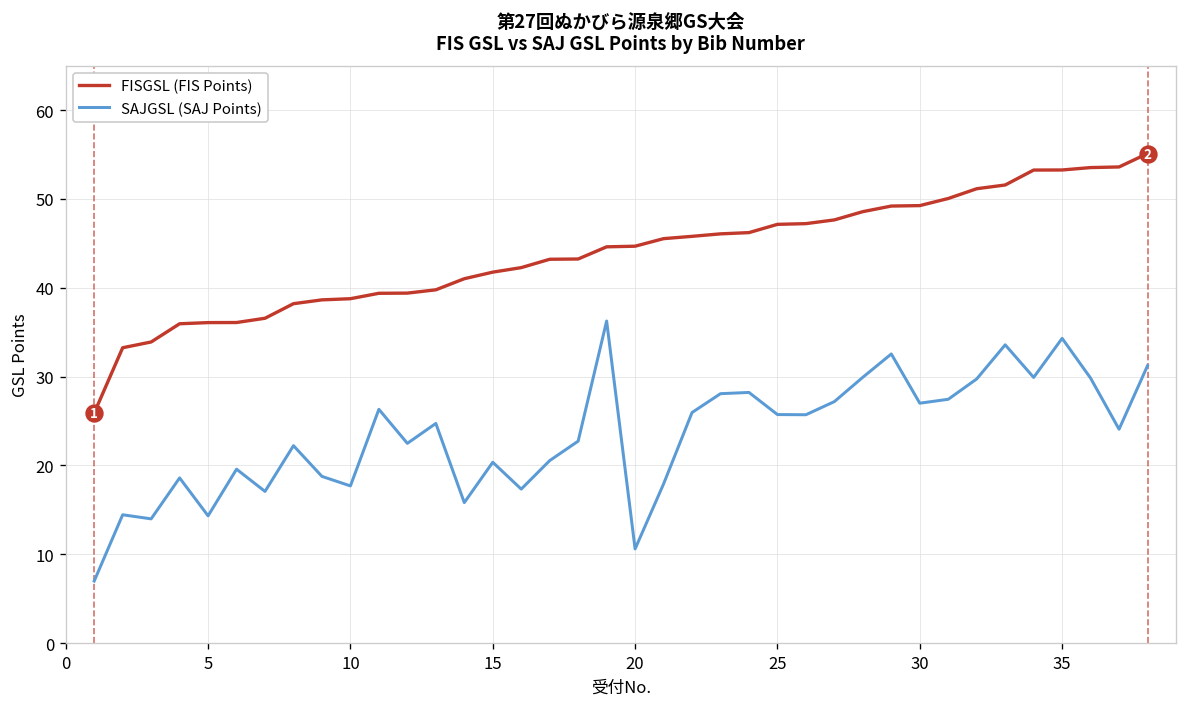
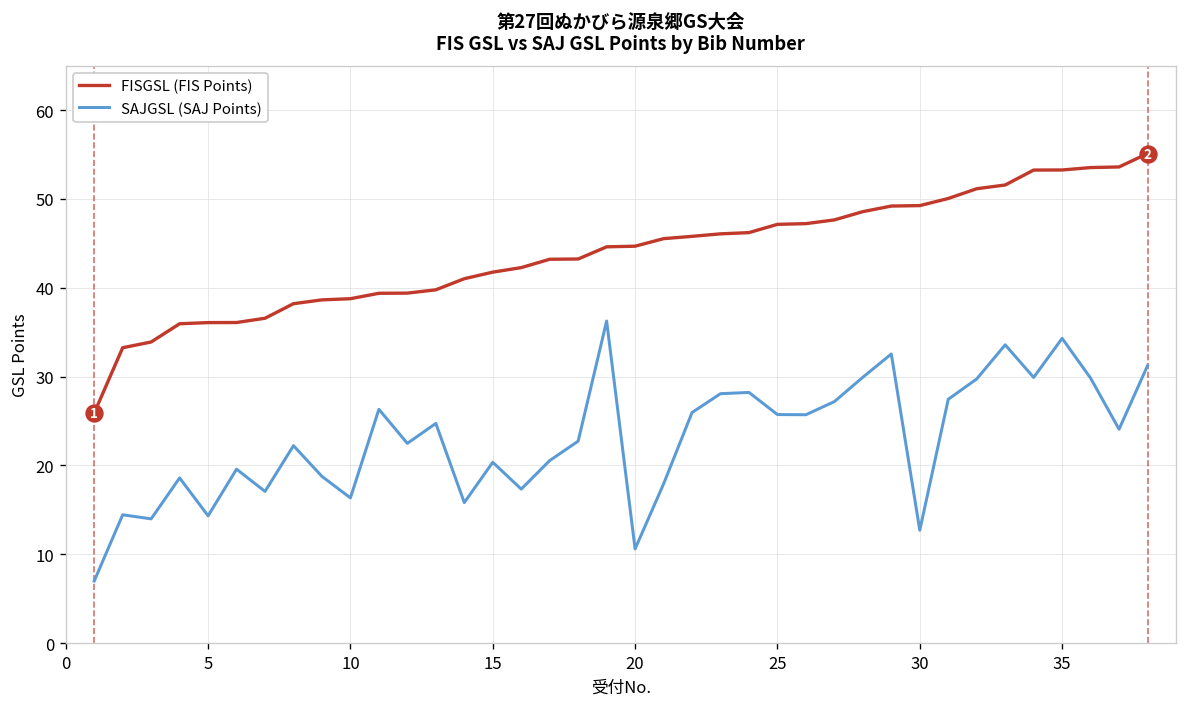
SAJGSL (SAJ Points), 10: 18 -> 16
SAJGSL (SAJ Points), 30: 27 -> 13
